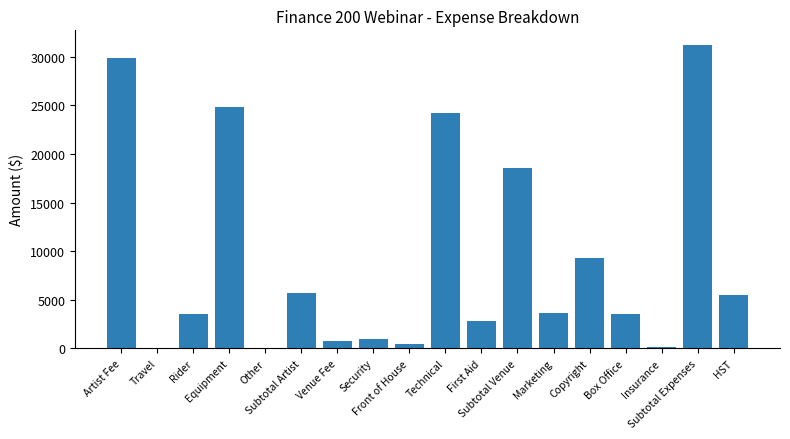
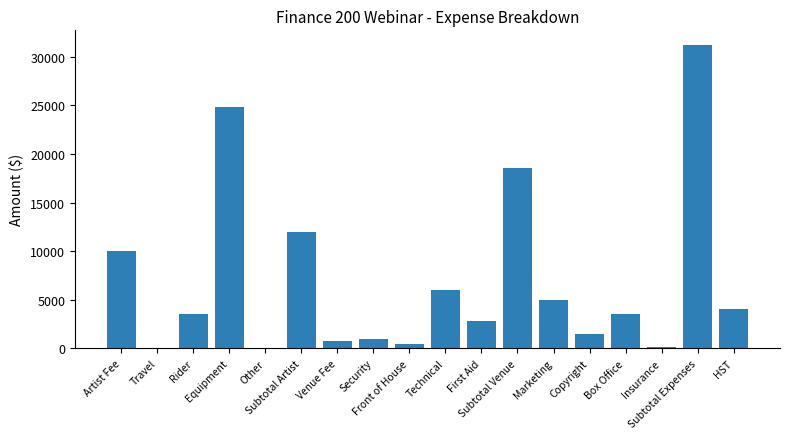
Artist Fee: 30000 -> 10000
Subtotal Artist: 6000 -> 12000
Technical: 24000 -> 6000
Marketing: 4000 -> 5000
Copyright: 9000 -> 1000
HST: 6000 -> 4000
